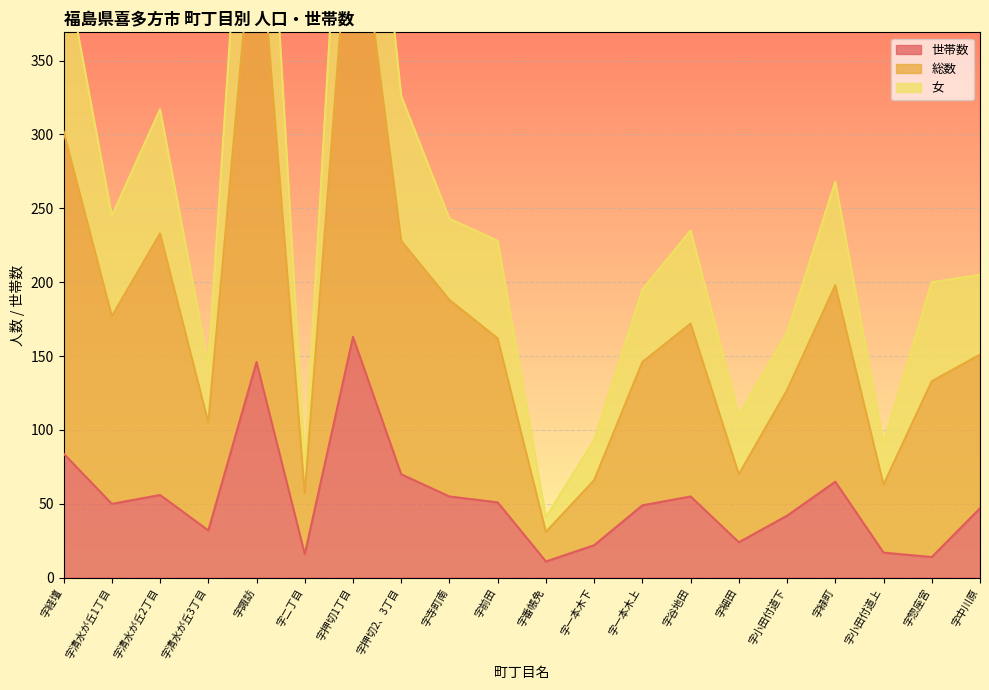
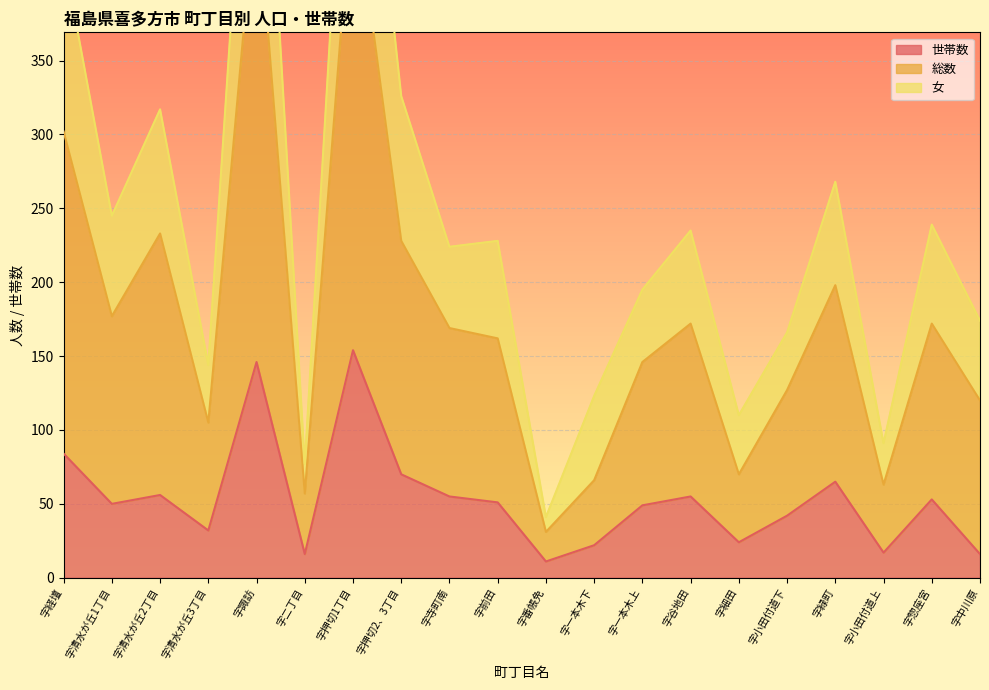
世帯数, 字押切1丁目: 163 -> 154
総数, 字寺町南: 133 -> 114
女, 字一本木下: 27 -> 57
世帯数, 字惣座宮: 14 -> 53
世帯数, 字中川原: 47 -> 16
